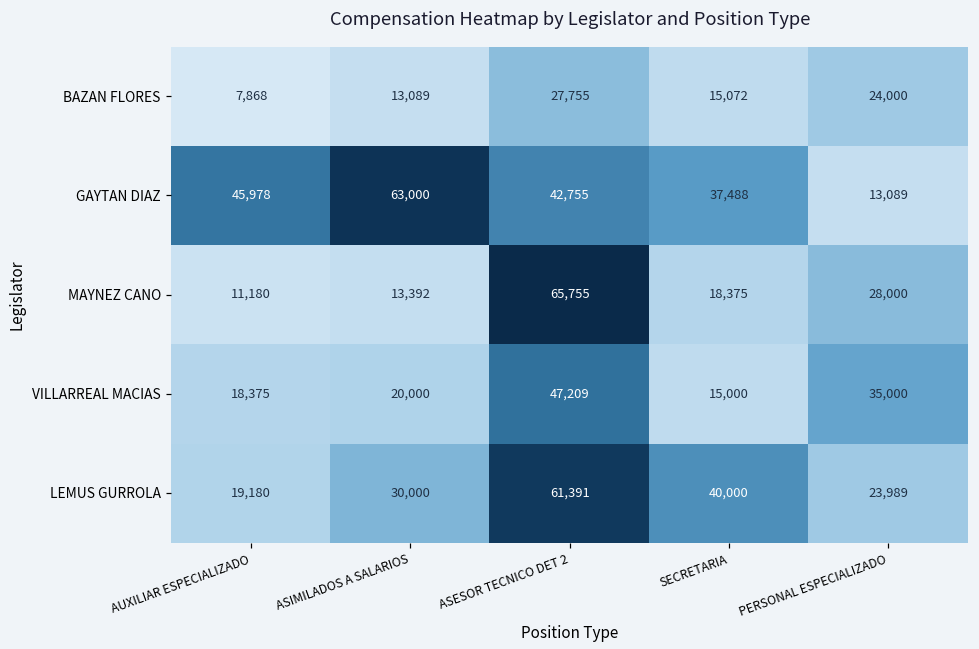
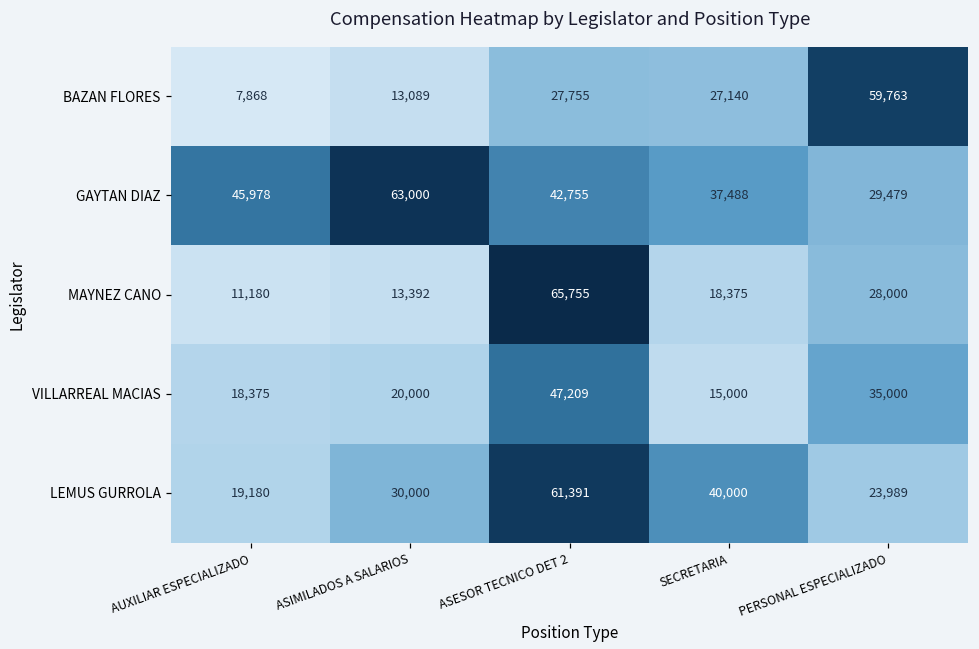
BAZAN FLORES, SECRETARIA: 15,072 -> 27,140
BAZAN FLORES, PERSONAL ESPECIALIZADO: 24,000 -> 59,763
GAYTAN DIAZ, PERSONAL ESPECIALIZADO: 13,089 -> 29,479
